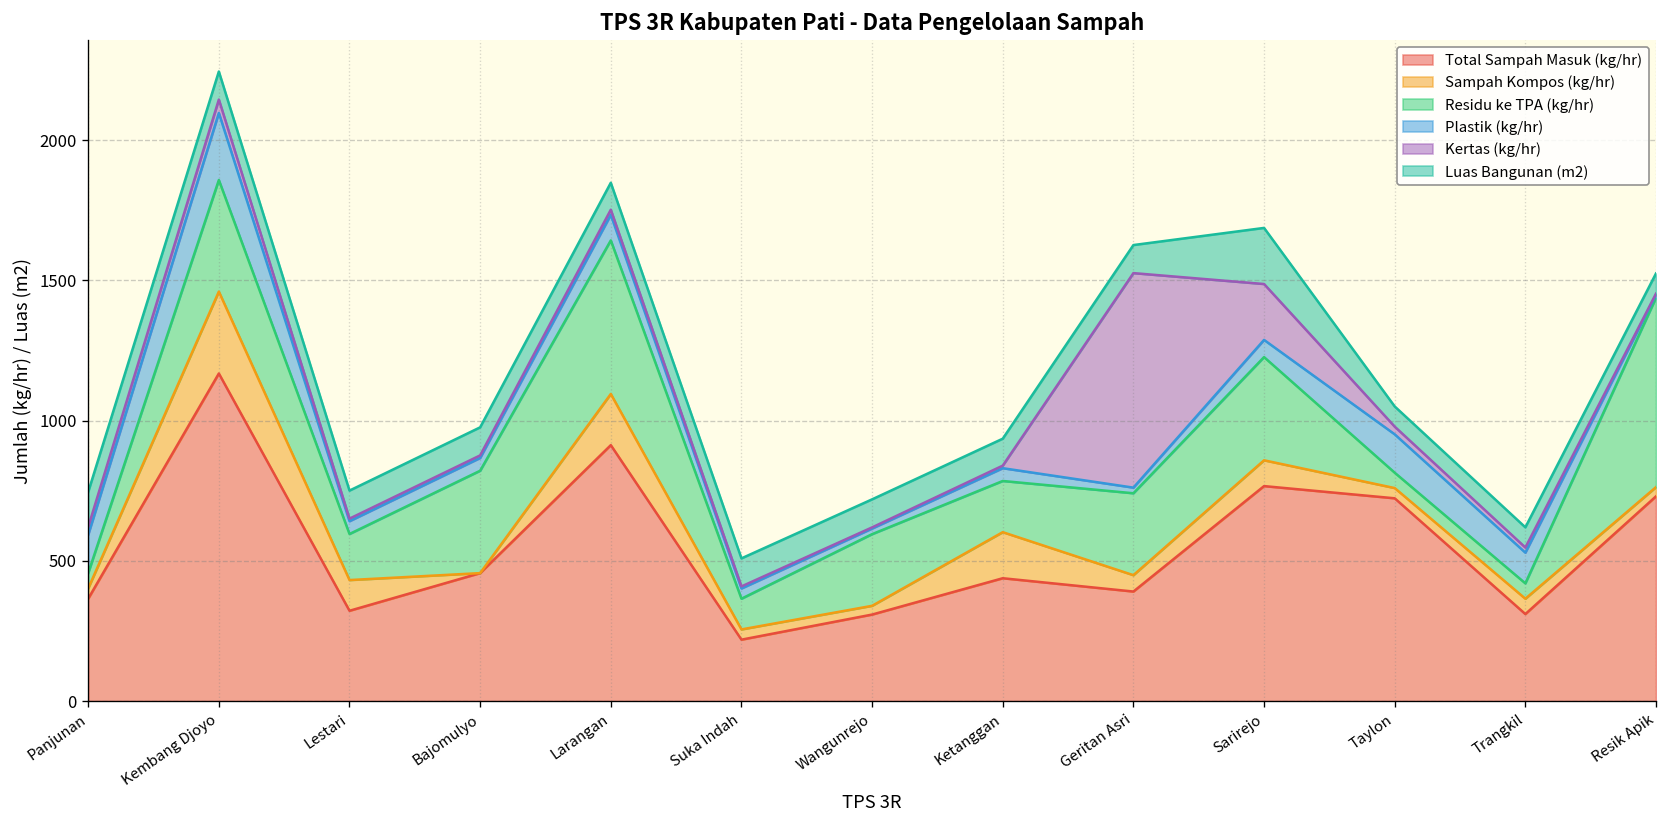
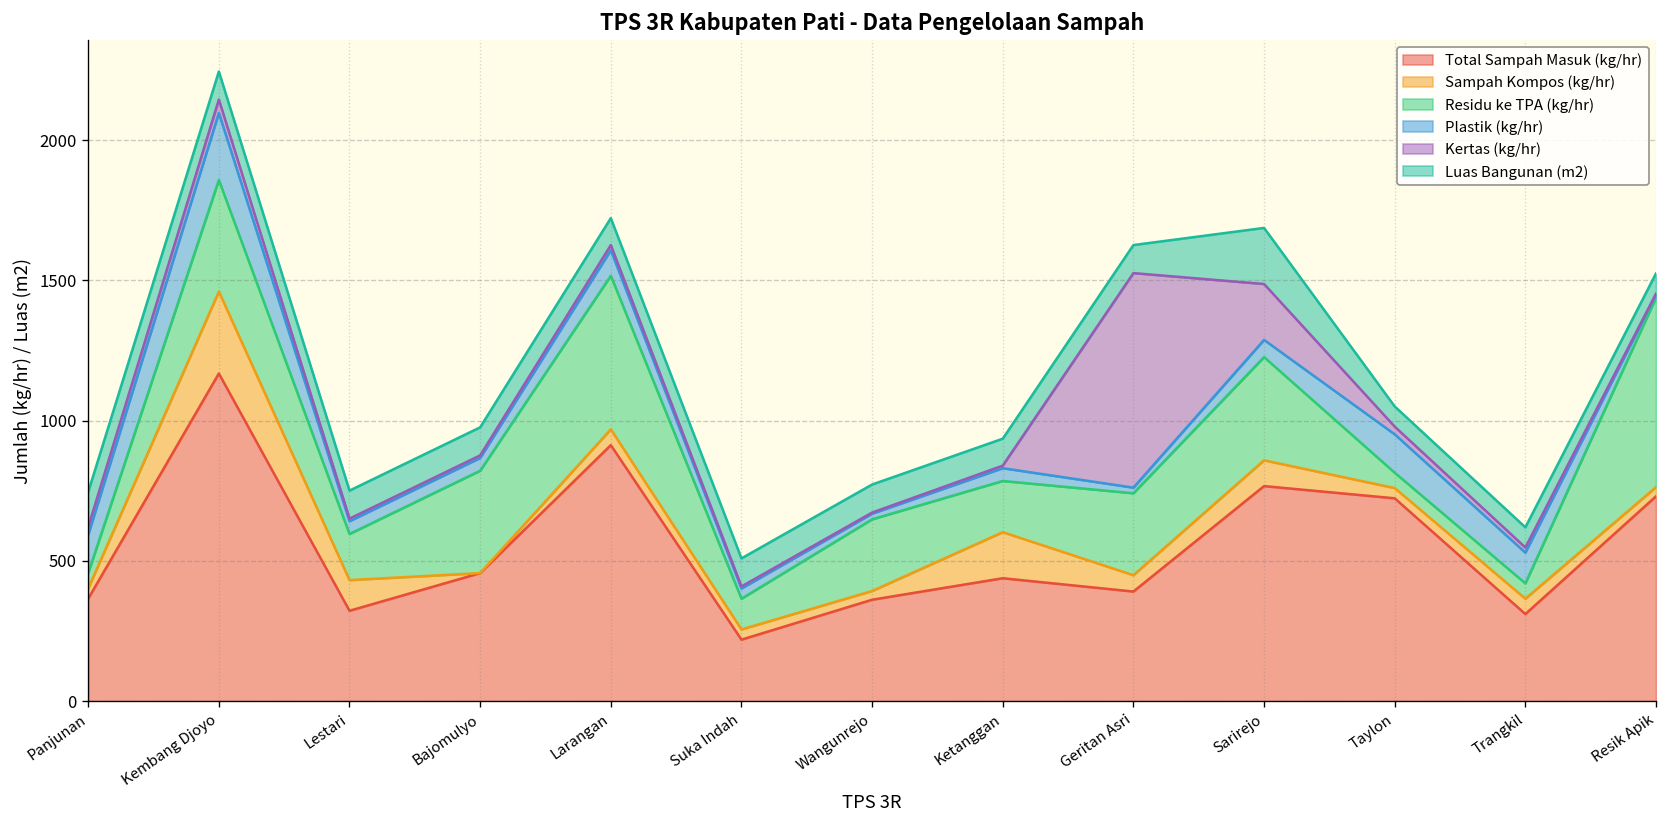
Sampah Kompos (kg/hr), Larangan: 180 -> 60
Total Sampah Masuk (kg/hr), Wangunrejo: 310 -> 360
